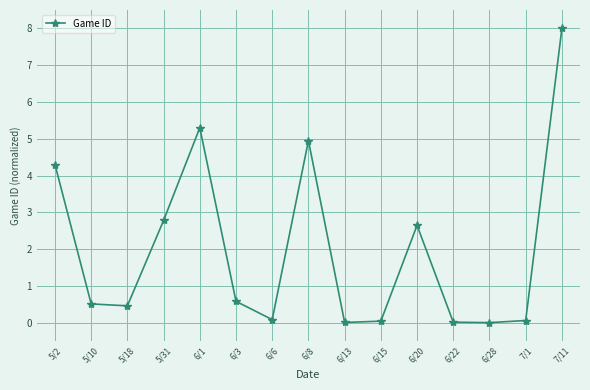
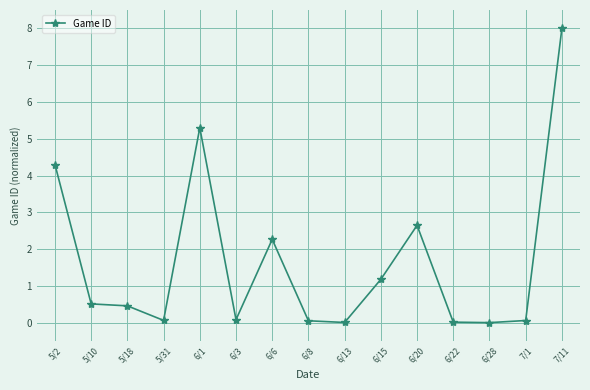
5/31: 2.8 -> 0.1
6/3: 0.6 -> 0.1
6/6: 0.1 -> 2.3
6/8: 4.9 -> 0.1
6/15: 0.0 -> 1.2
